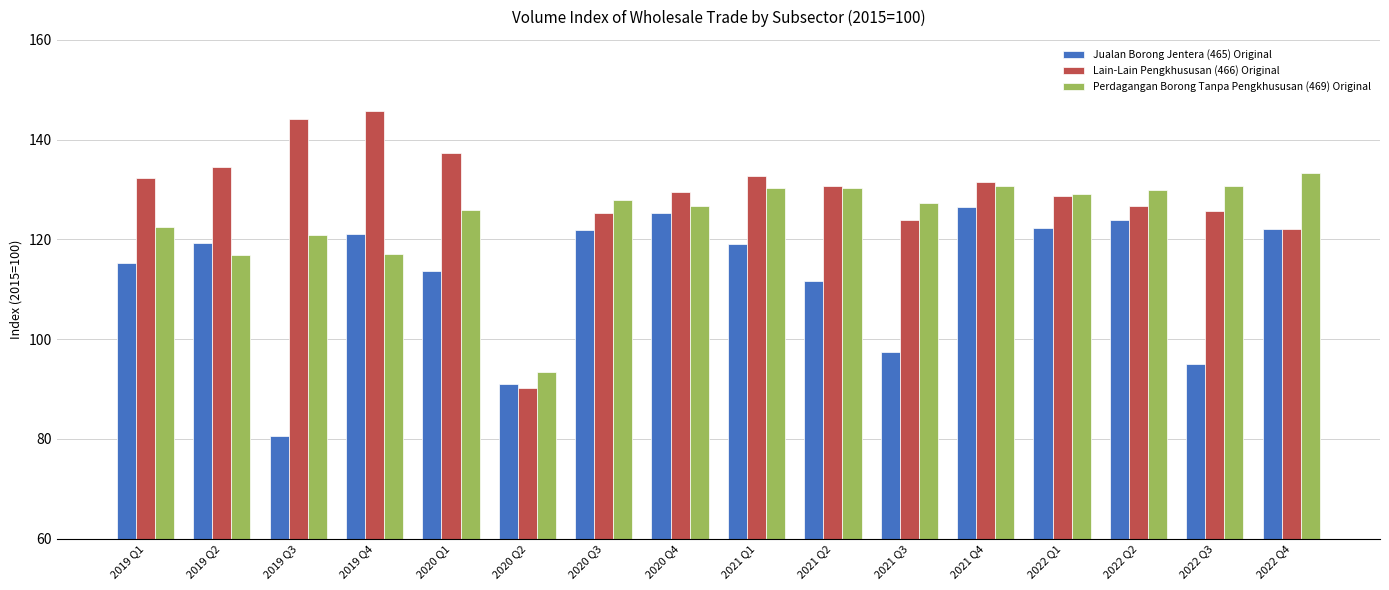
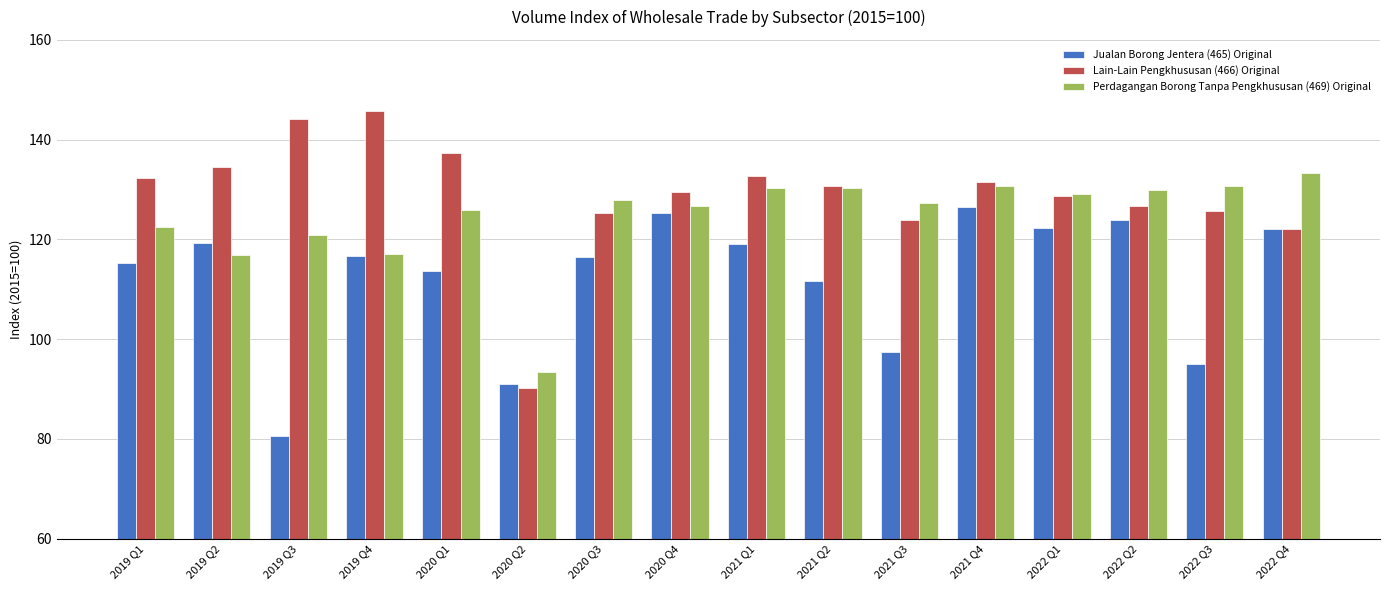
Jualan Borong Jentera (465) Original, 2019 Q4: 121 -> 117
Jualan Borong Jentera (465) Original, 2020 Q3: 122 -> 117
